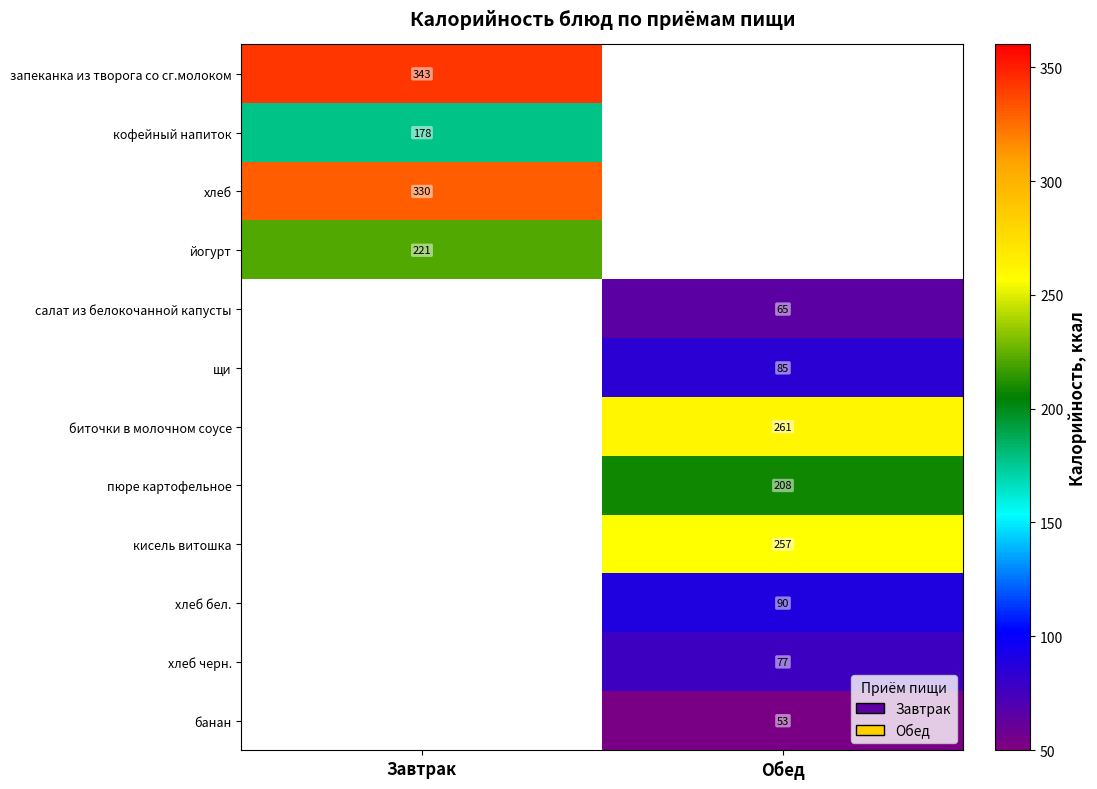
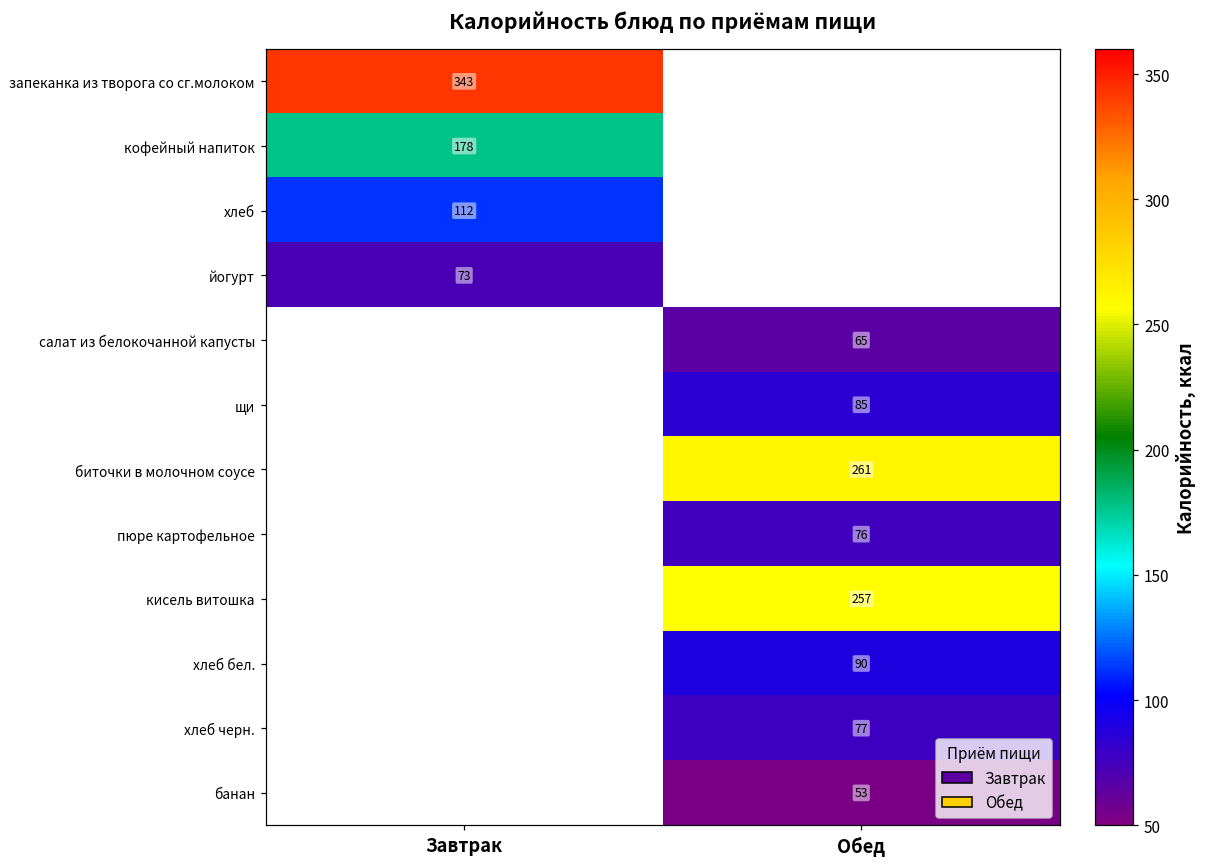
хлеб, Завтрак: 330 -> 112
йогурт, Завтрак: 221 -> 73
пюре картофельное, Обед: 208 -> 76
